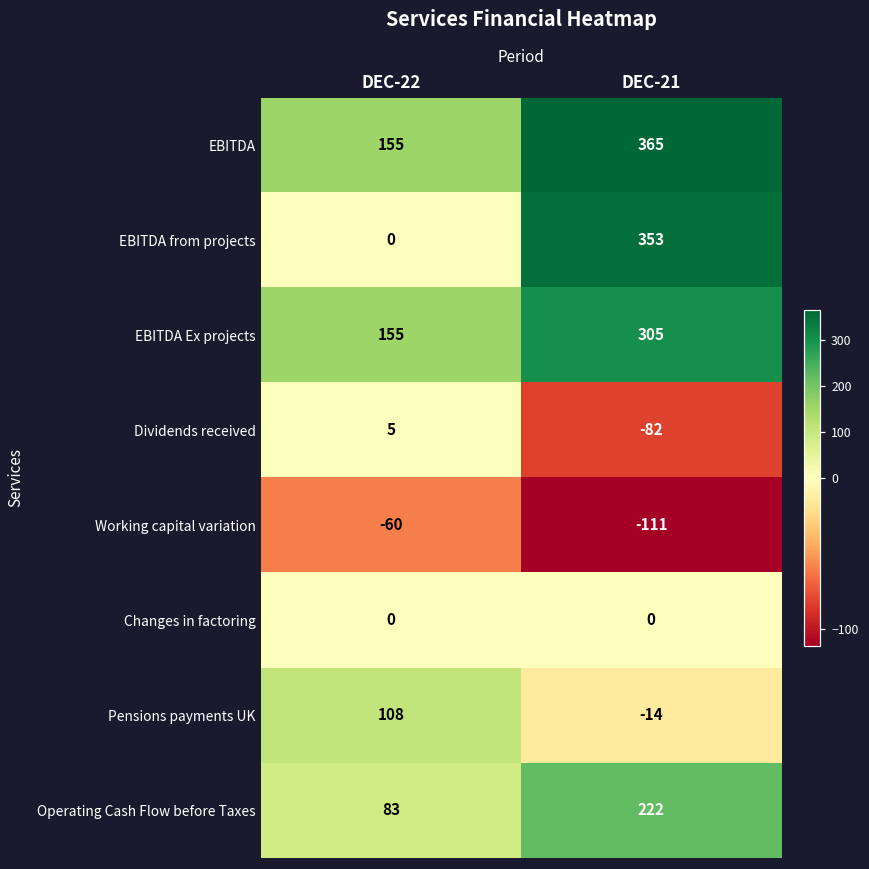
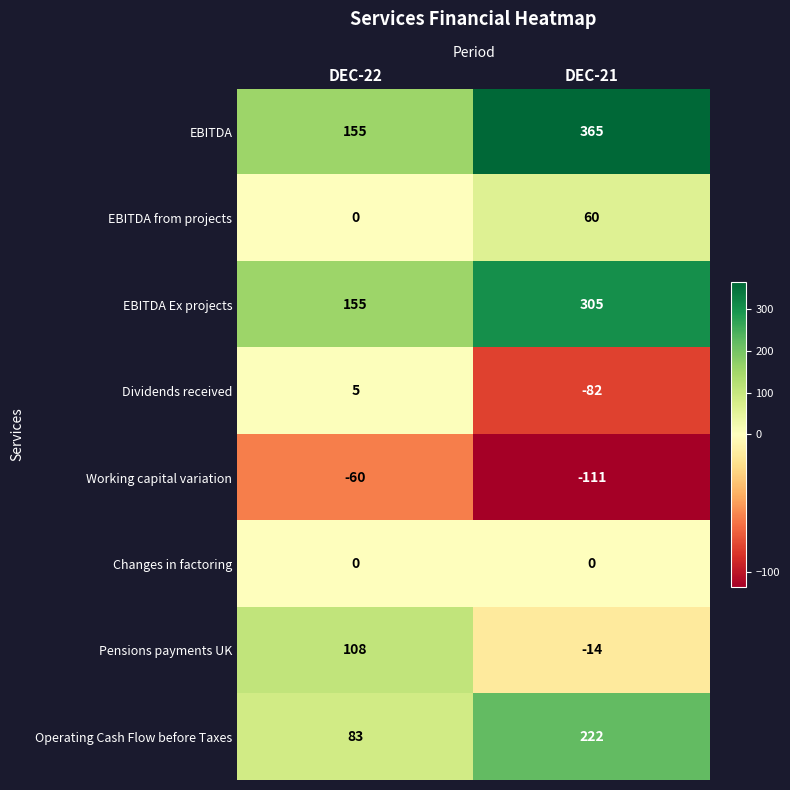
EBITDA from projects, DEC-21: 353 -> 60
